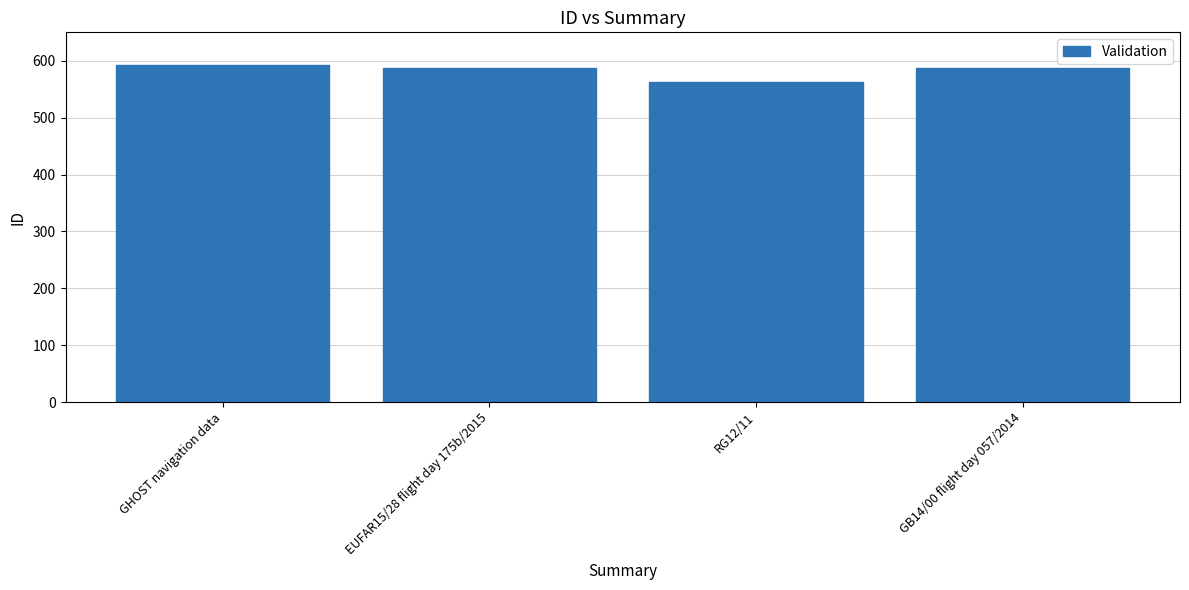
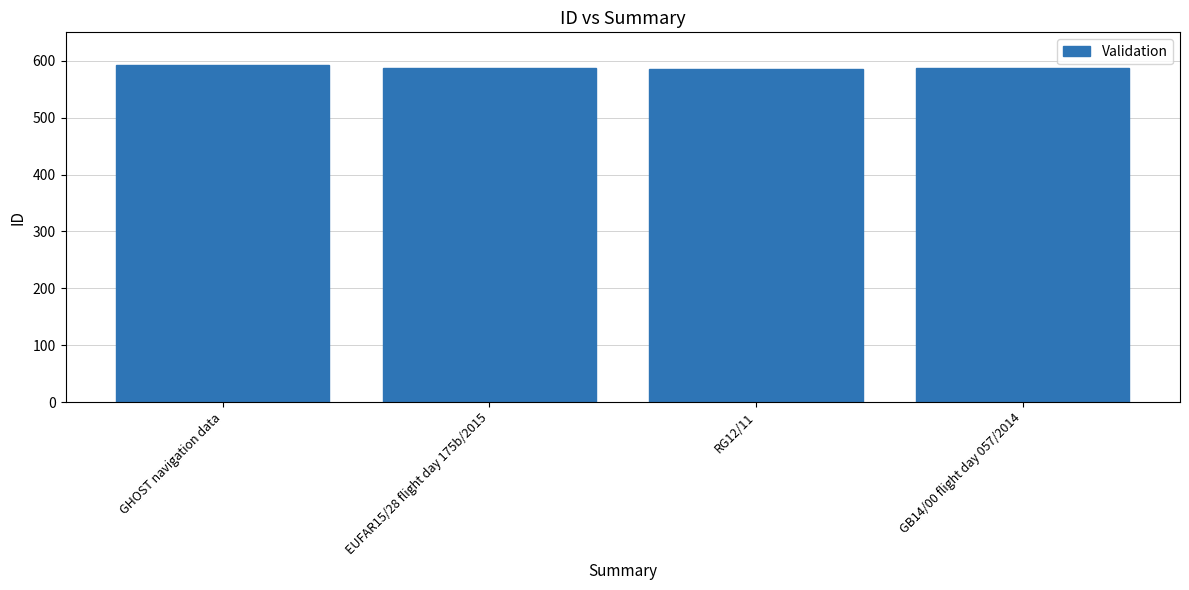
RG12/11: 560 -> 590
